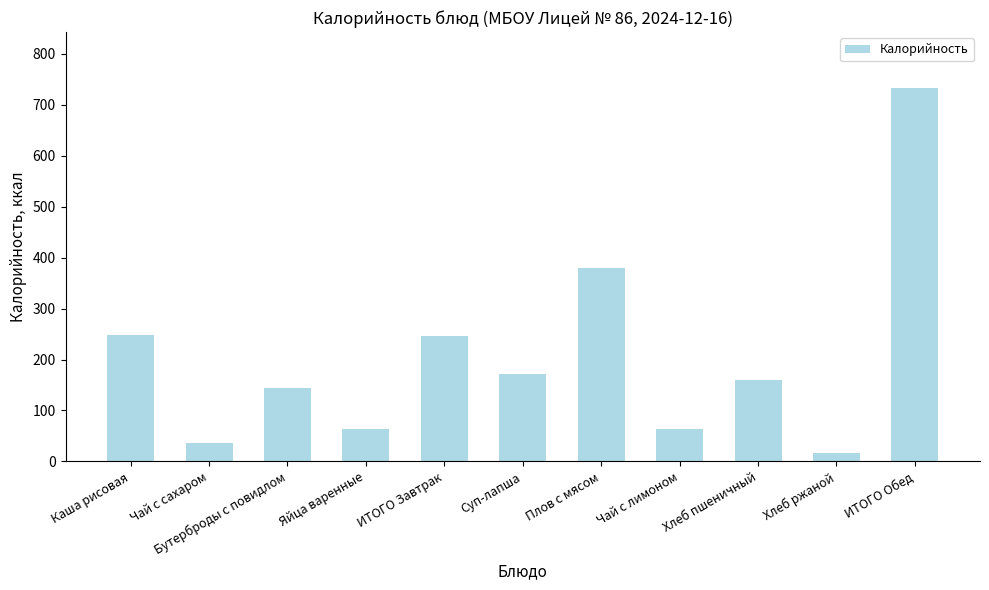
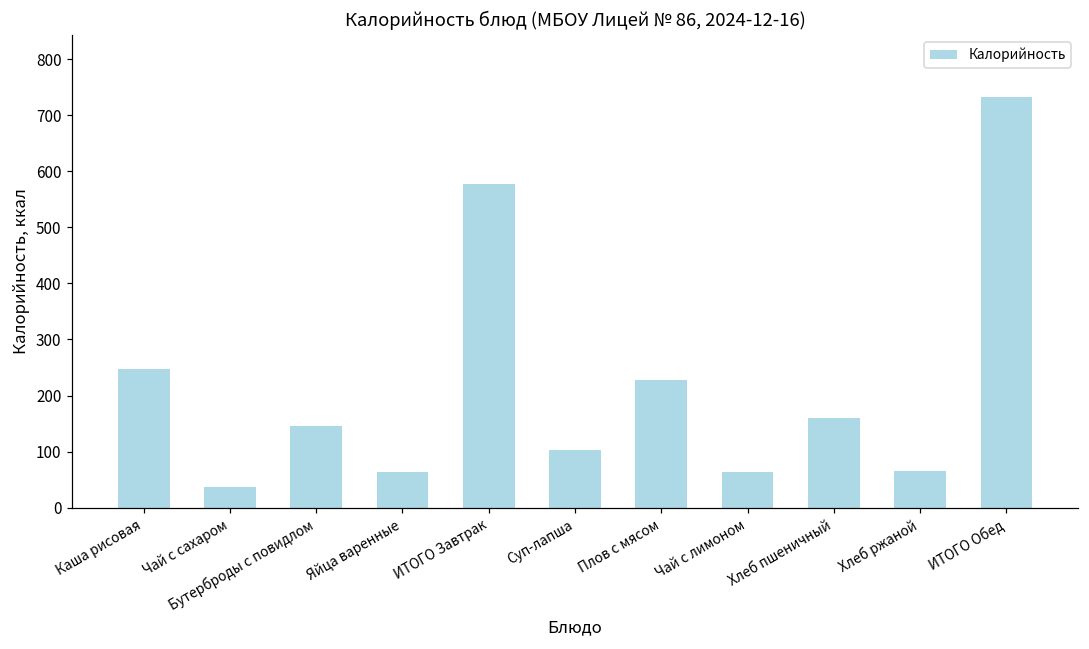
ИТОГО Завтрак: 250 -> 580
Суп-лапша: 170 -> 100
Плов с мясом: 380 -> 230
Хлеб ржаной: 20 -> 70
